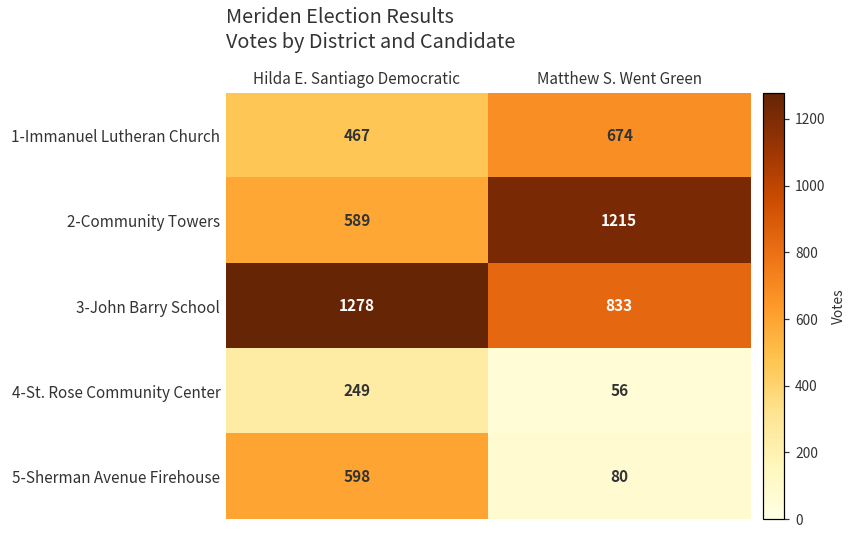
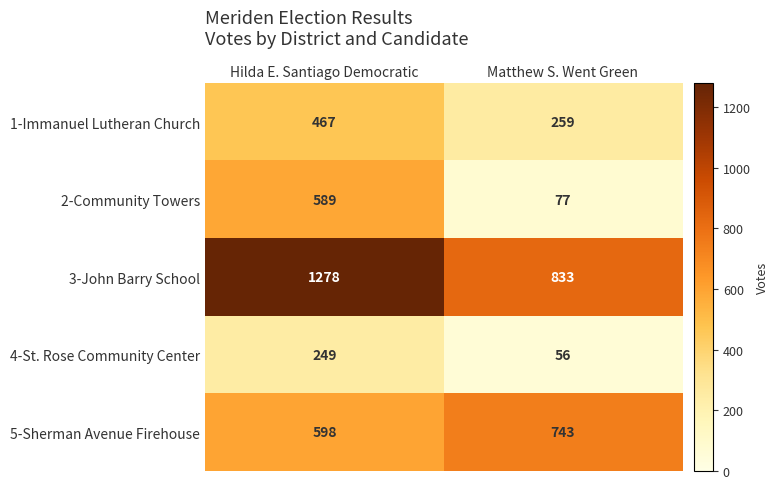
1-Immanuel Lutheran Church, Matthew S. Went Green: 674 -> 259
2-Community Towers, Matthew S. Went Green: 1215 -> 77
5-Sherman Avenue Firehouse, Matthew S. Went Green: 80 -> 743
